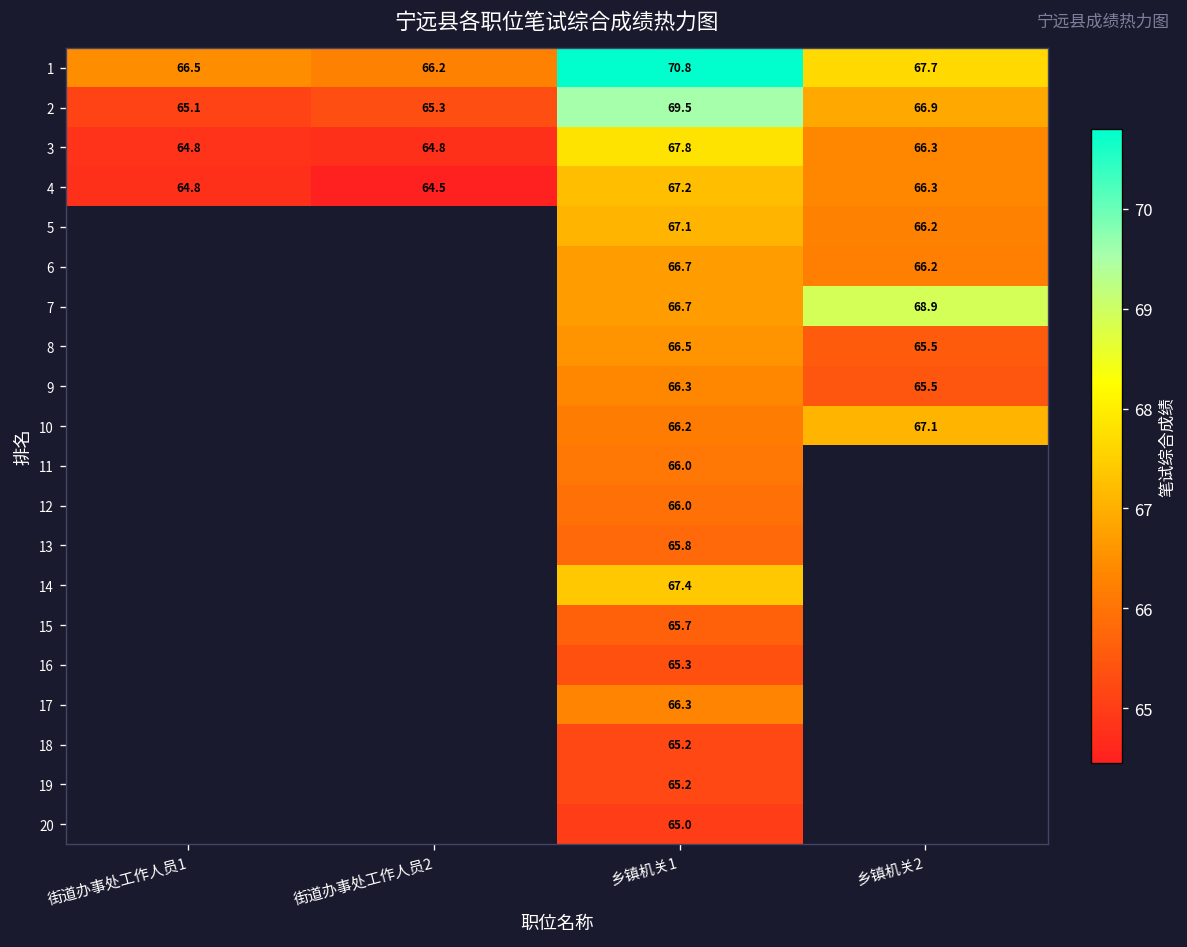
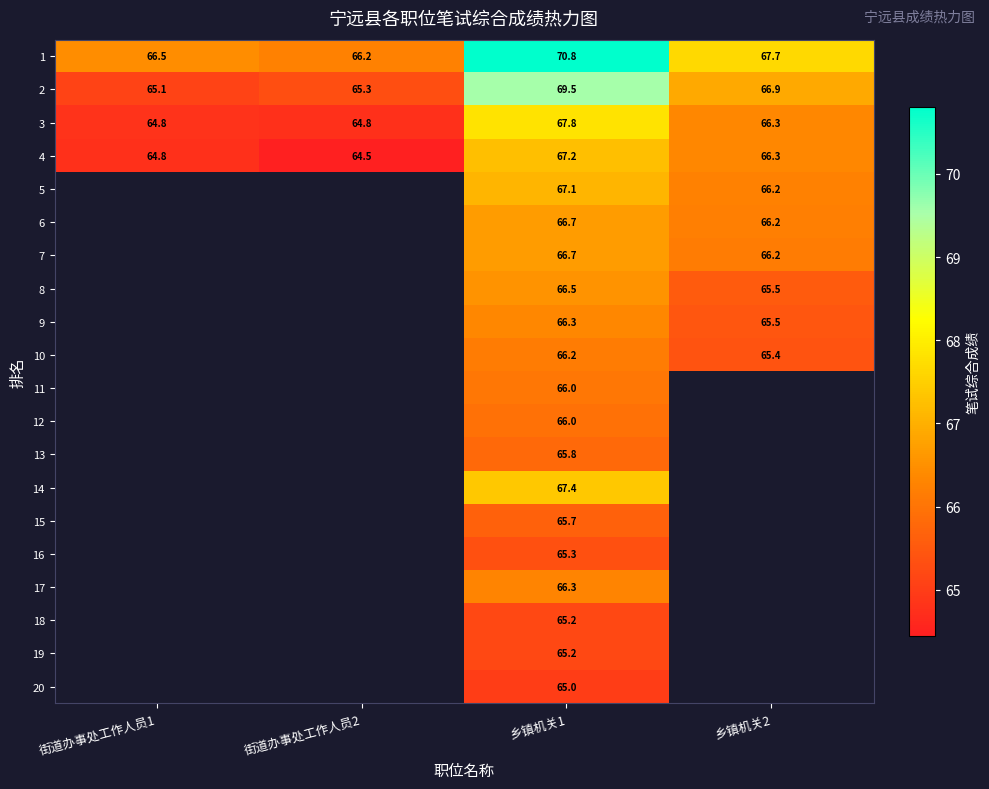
7, 乡镇机关2: 68.9 -> 66.2
10, 乡镇机关2: 67.1 -> 65.4
